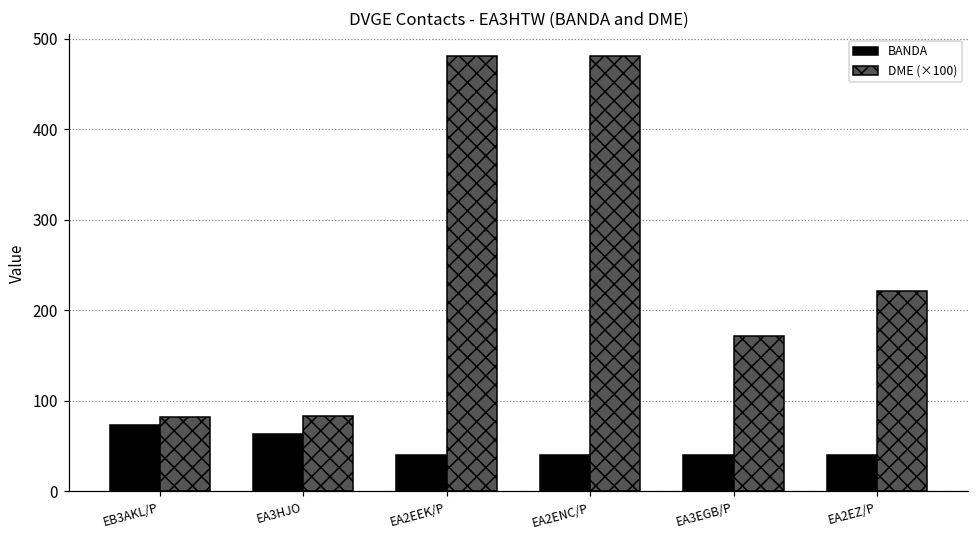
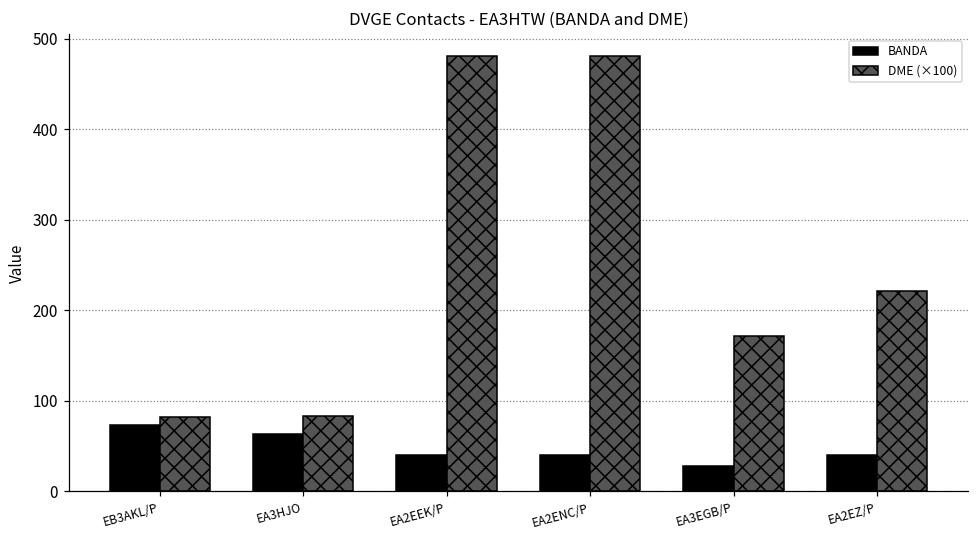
BANDA, EA3EGB/P: 40 -> 30
